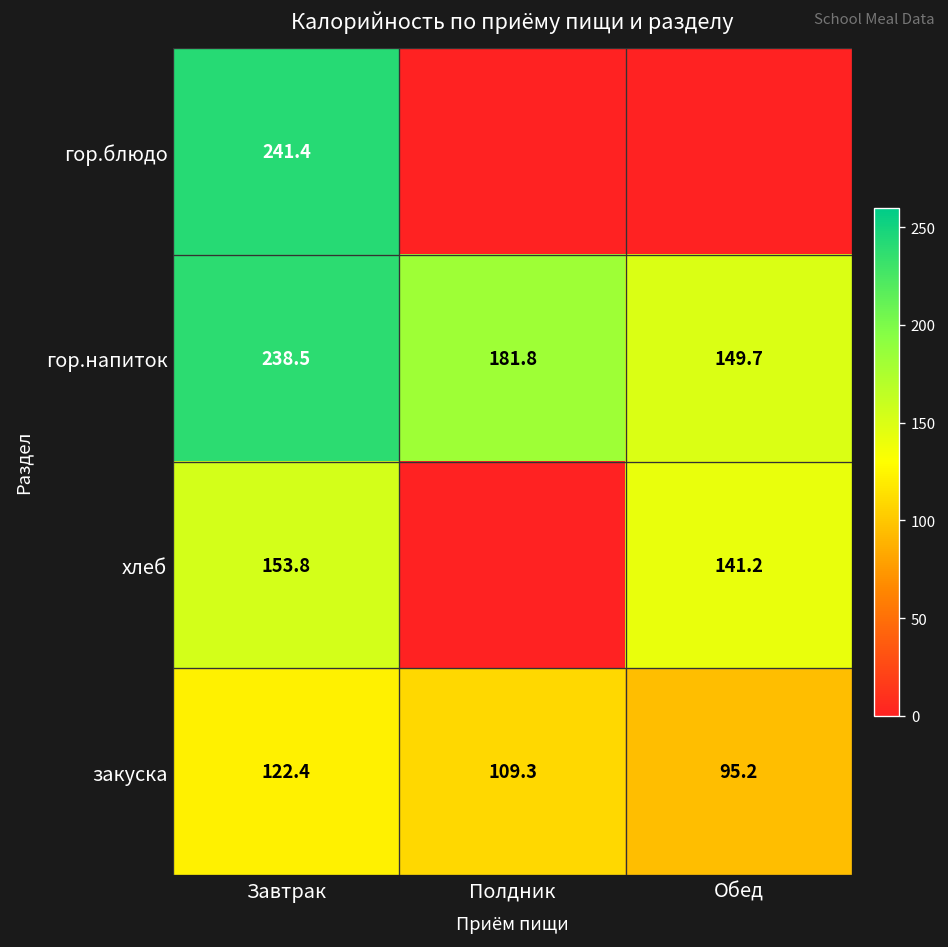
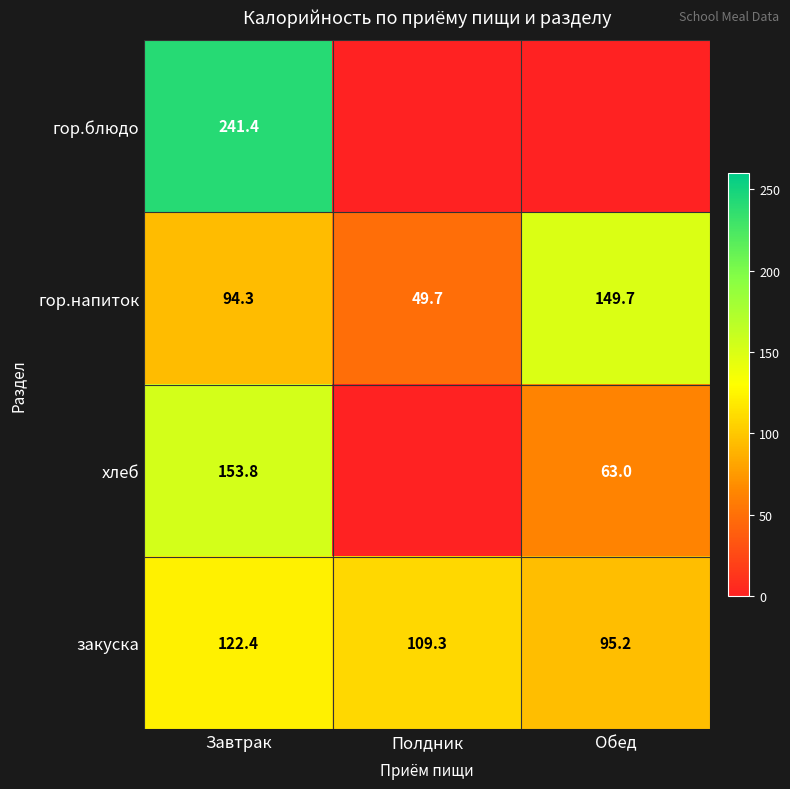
гор.напиток, Завтрак: 238.5 -> 94.3
гор.напиток, Полдник: 181.8 -> 49.7
хлеб, Обед: 141.2 -> 63.0
